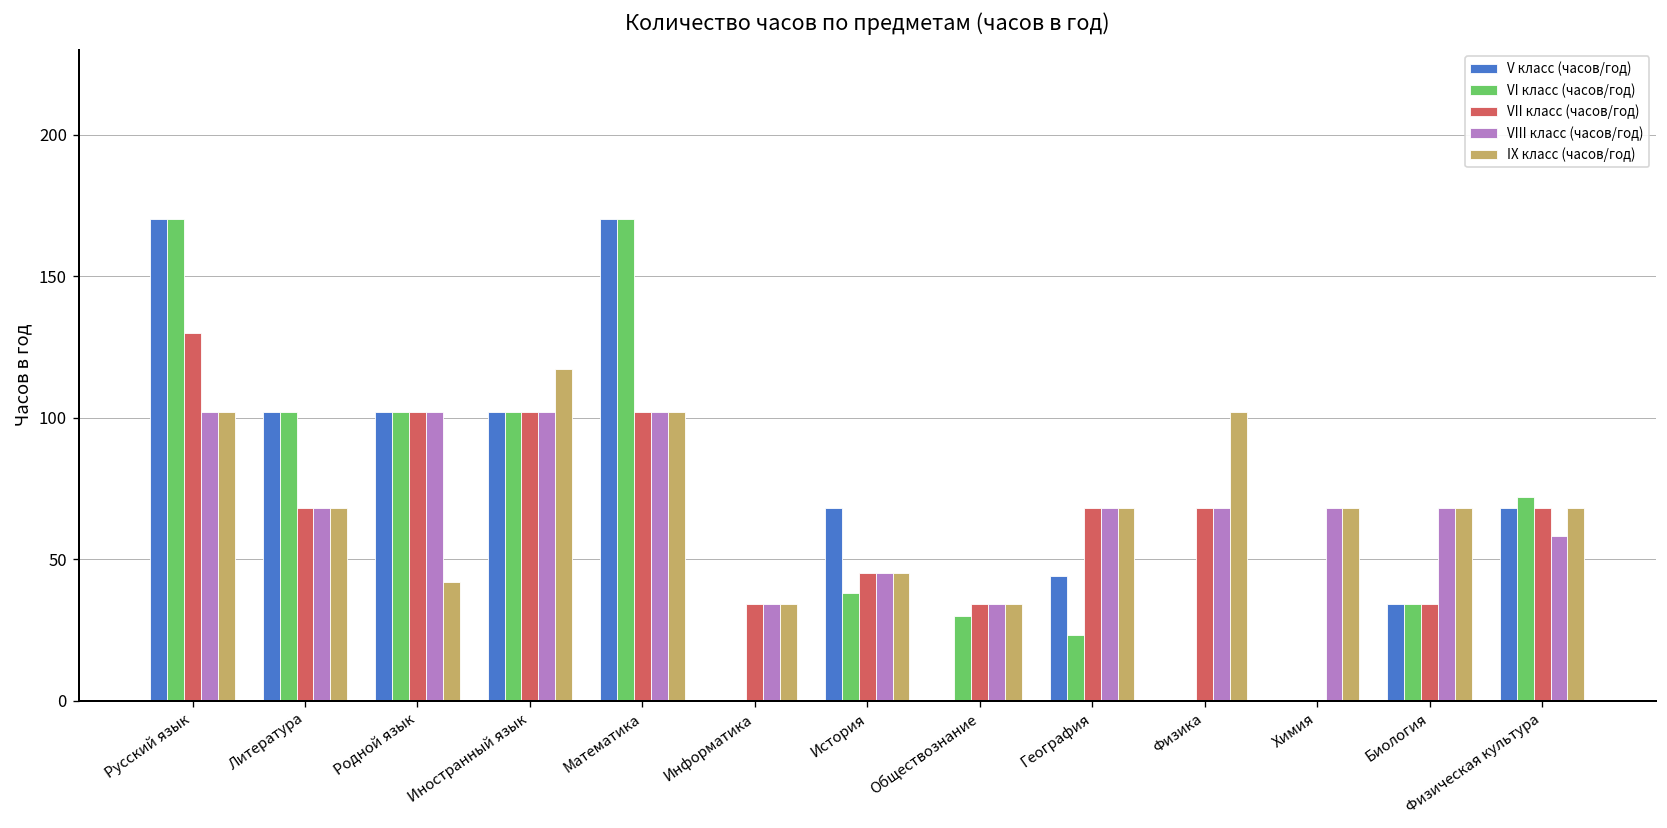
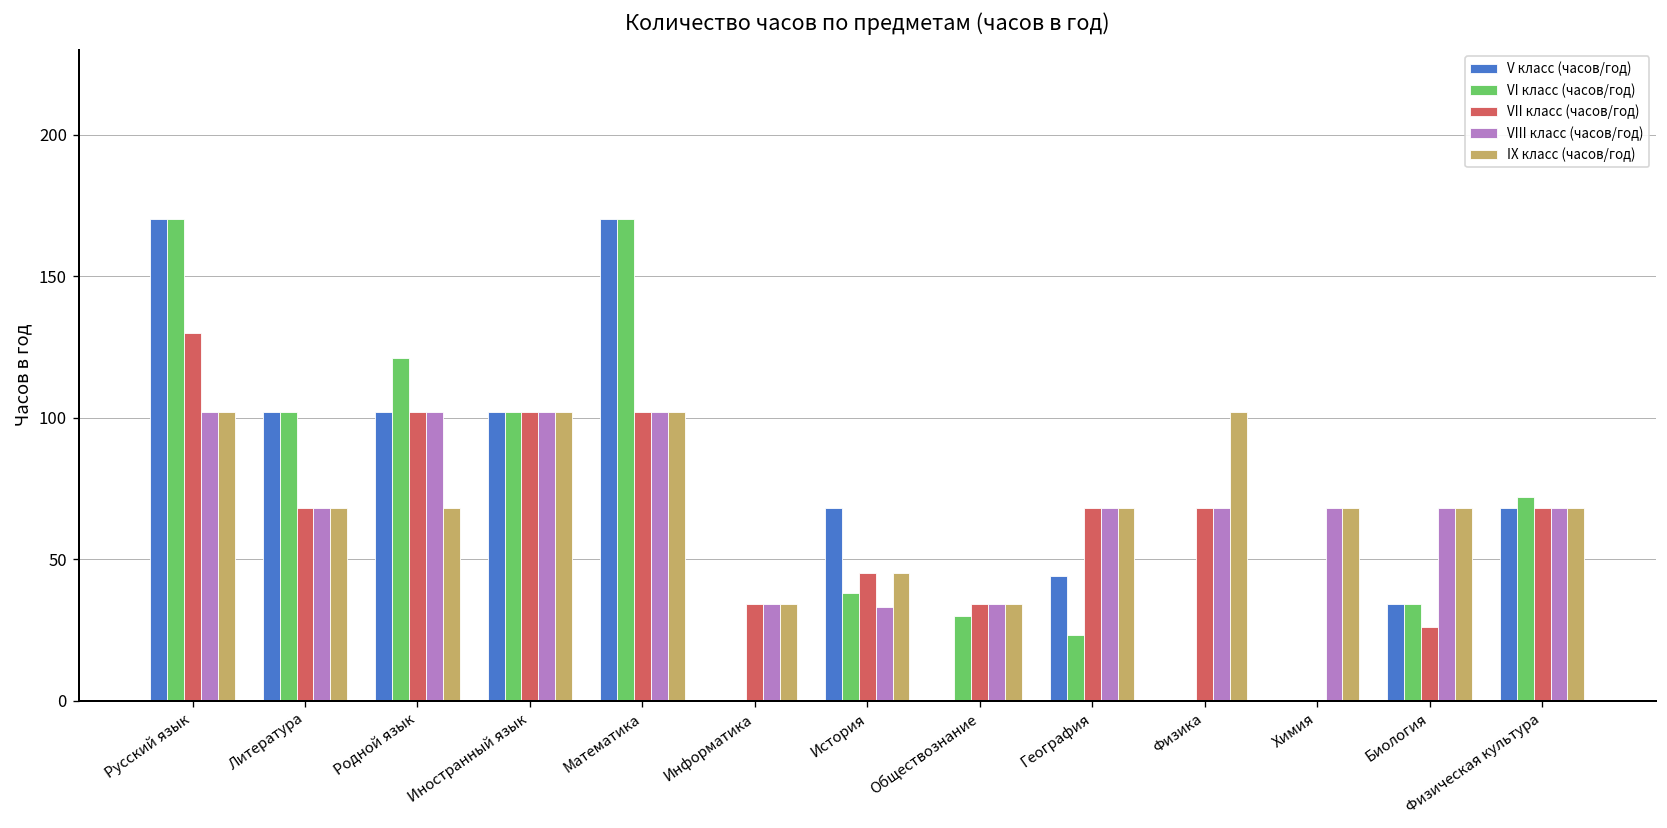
VI класс (часов/год), Родной язык: 102 -> 121
IX класс (часов/год), Родной язык: 42 -> 68
IX класс (часов/год), Иностранный язык: 117 -> 102
VIII класс (часов/год), История: 45 -> 33
VII класс (часов/год), Биология: 34 -> 26
VIII класс (часов/год), Физическая культура: 58 -> 68
